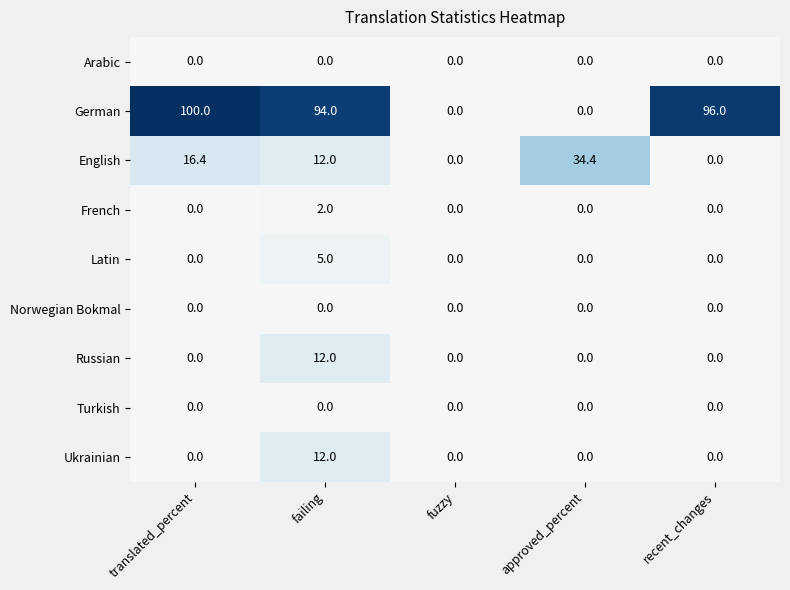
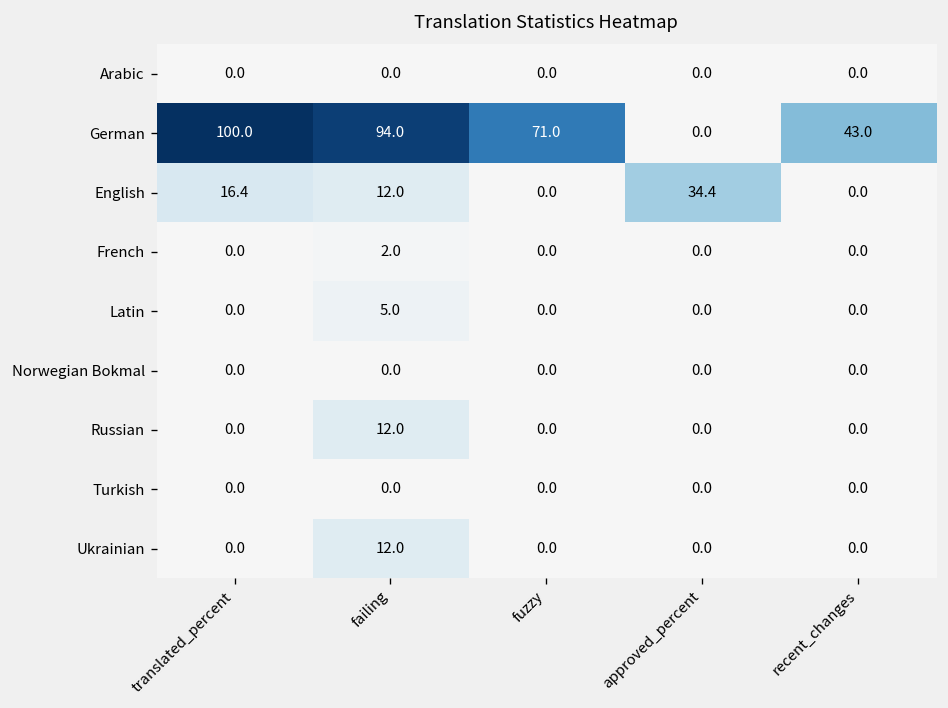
German, fuzzy: 0.0 -> 71.0
German, recent_changes: 96.0 -> 43.0
